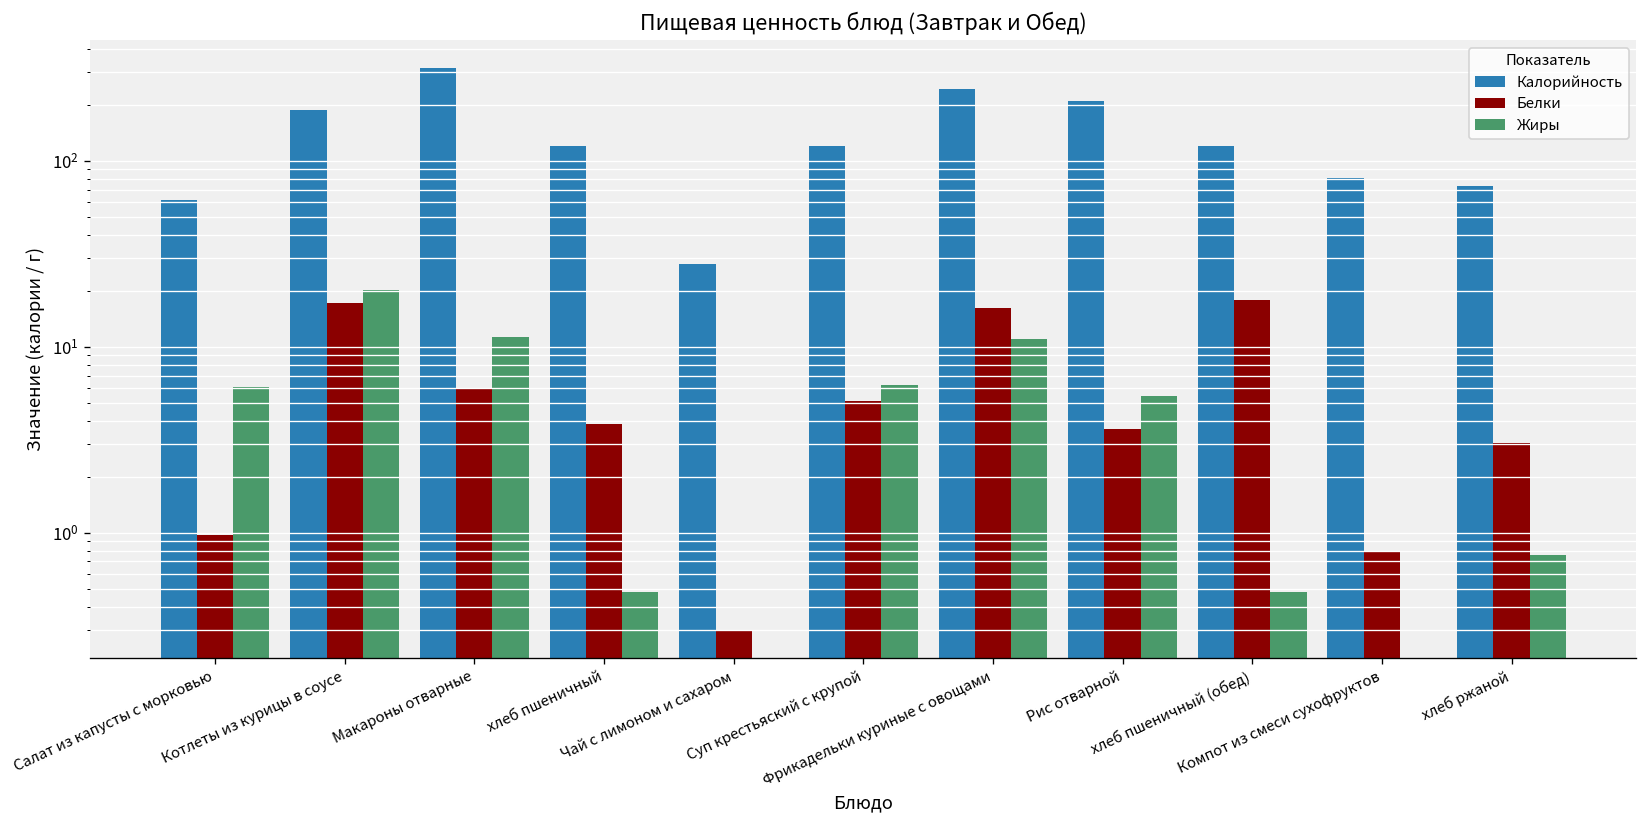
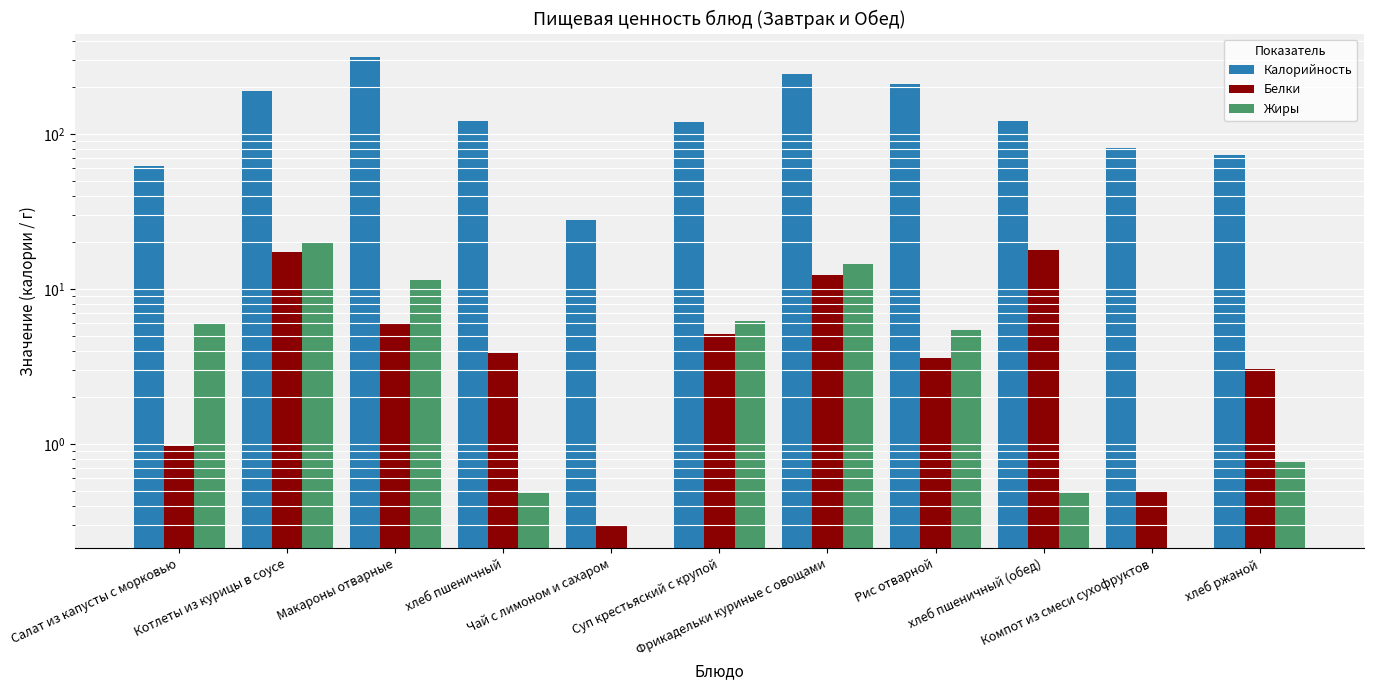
Белки, Фрикадельки куриные с овощами: 16 -> 12
Жиры, Фрикадельки куриные с овощами: 11 -> 15
Белки, Компот из смеси сухофруктов: 0.8 -> 0.5
